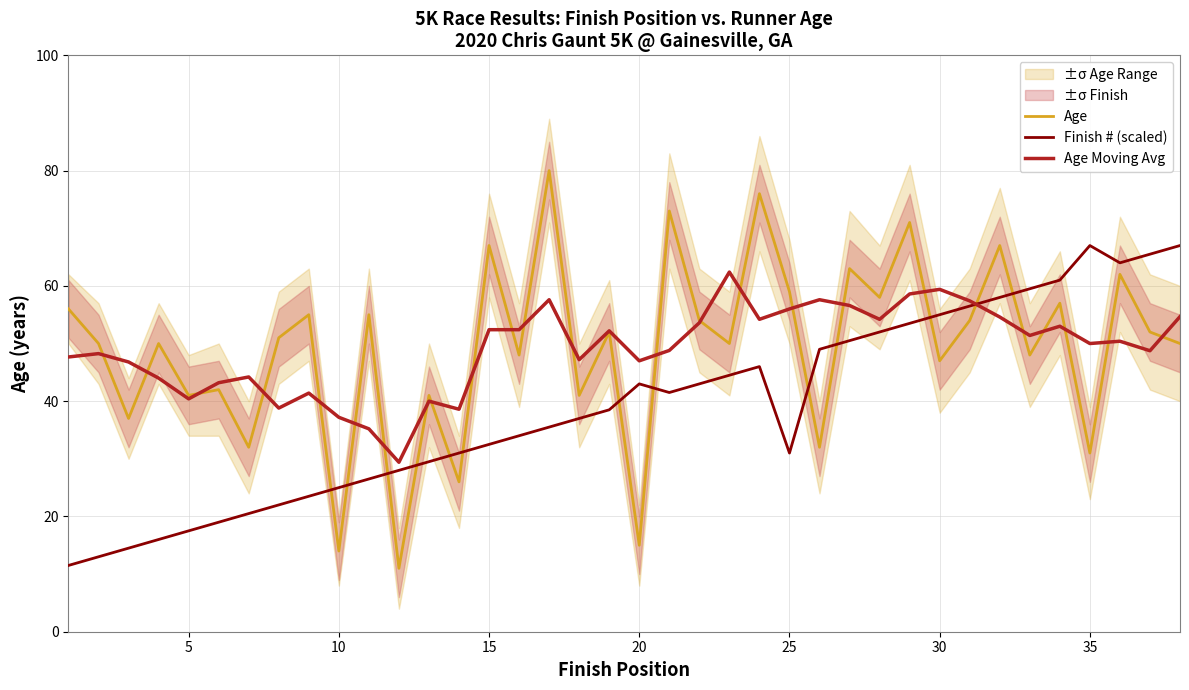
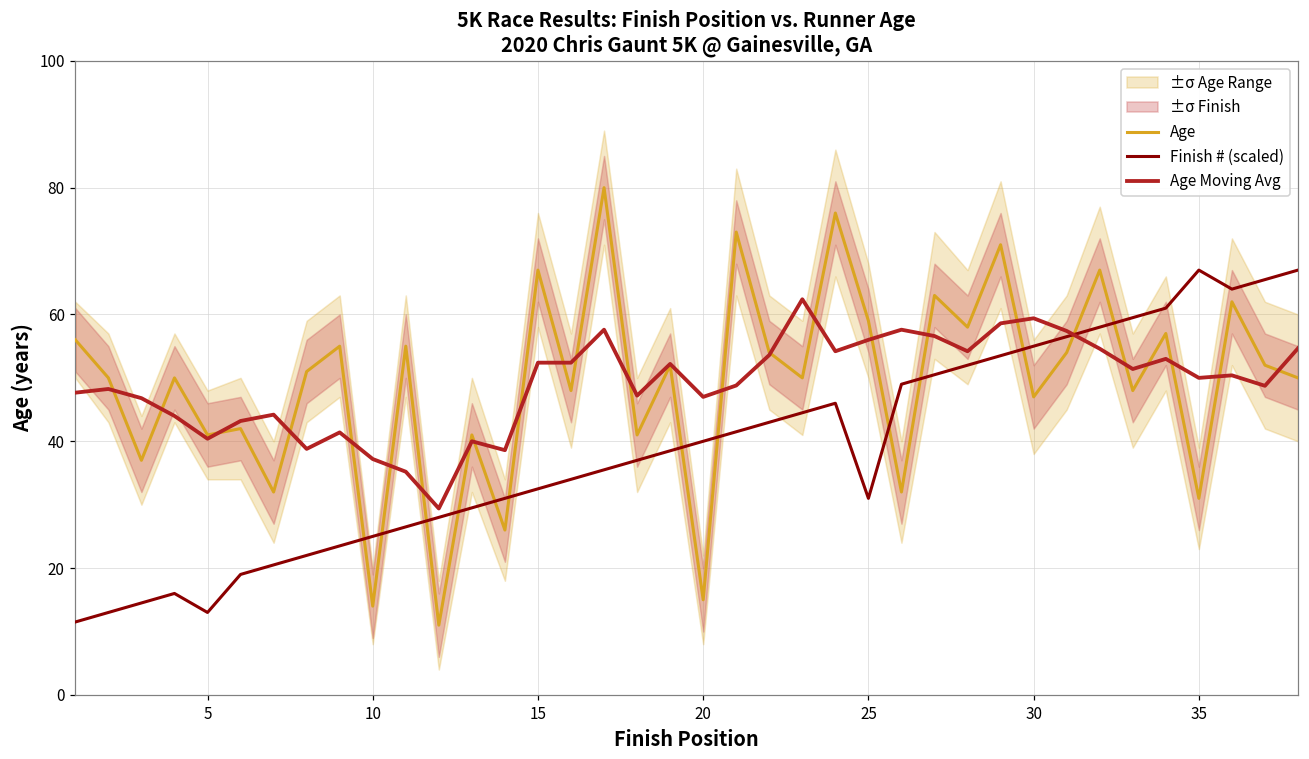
Finish # (scaled), 5: 18 -> 13
Finish # (scaled), 20: 43 -> 40
